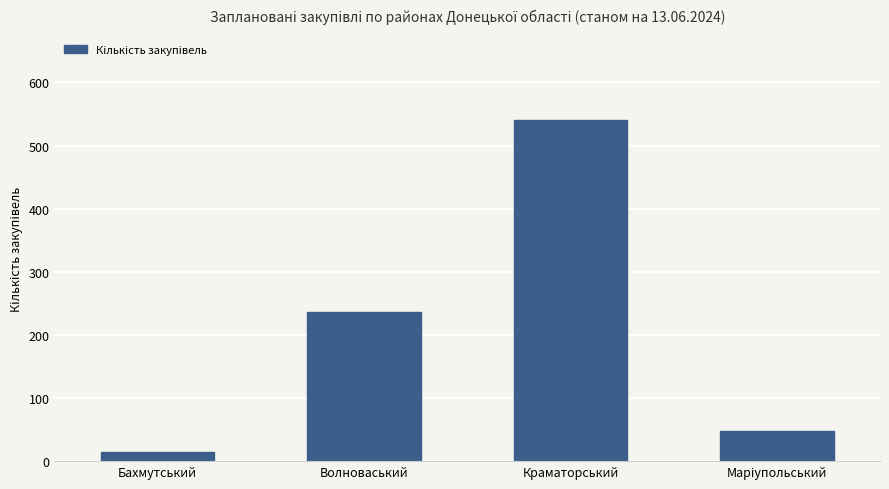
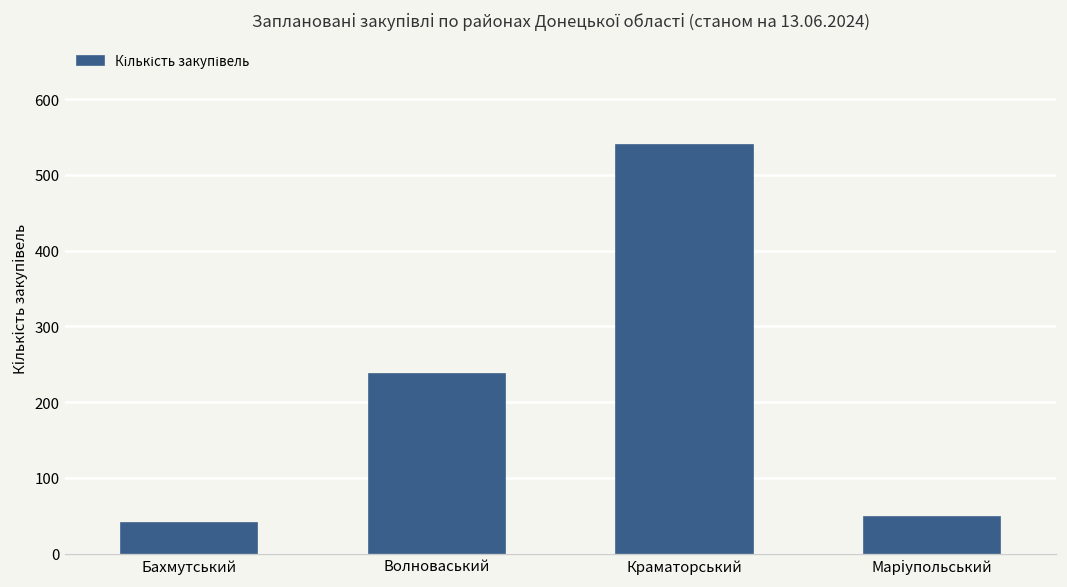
Бахмутський: 20 -> 40
